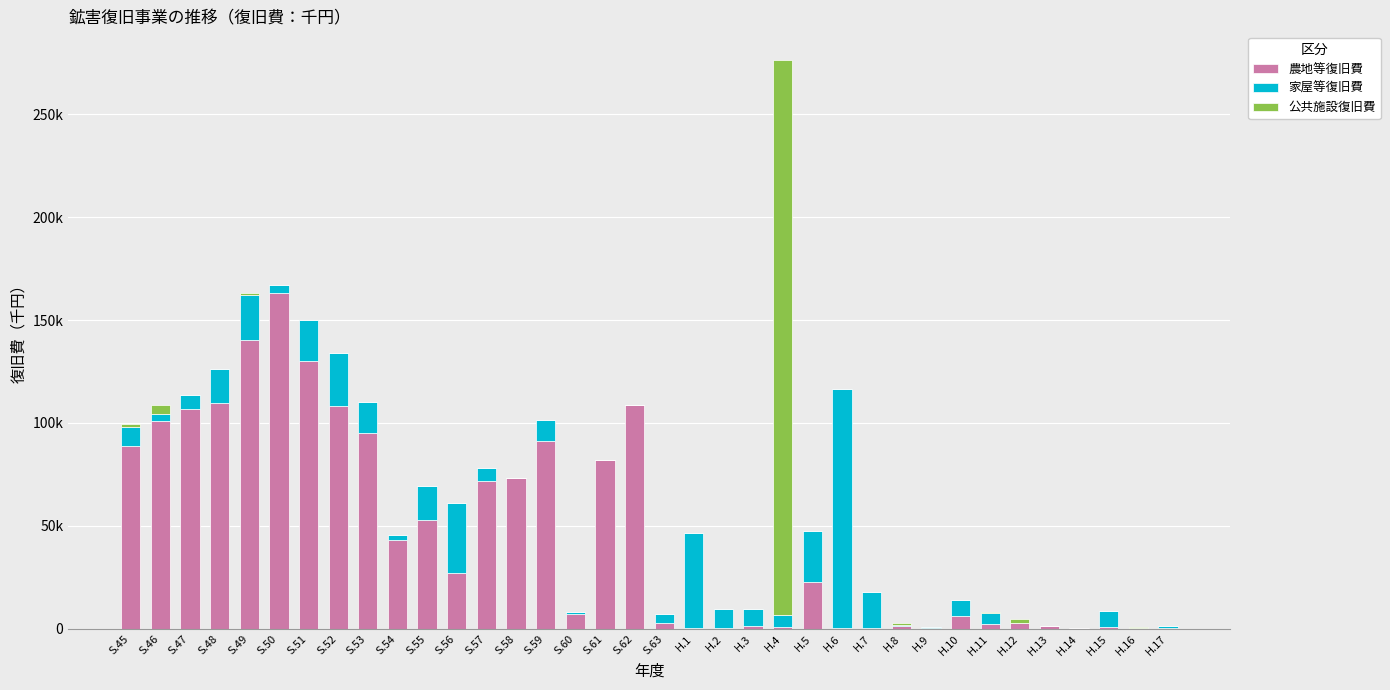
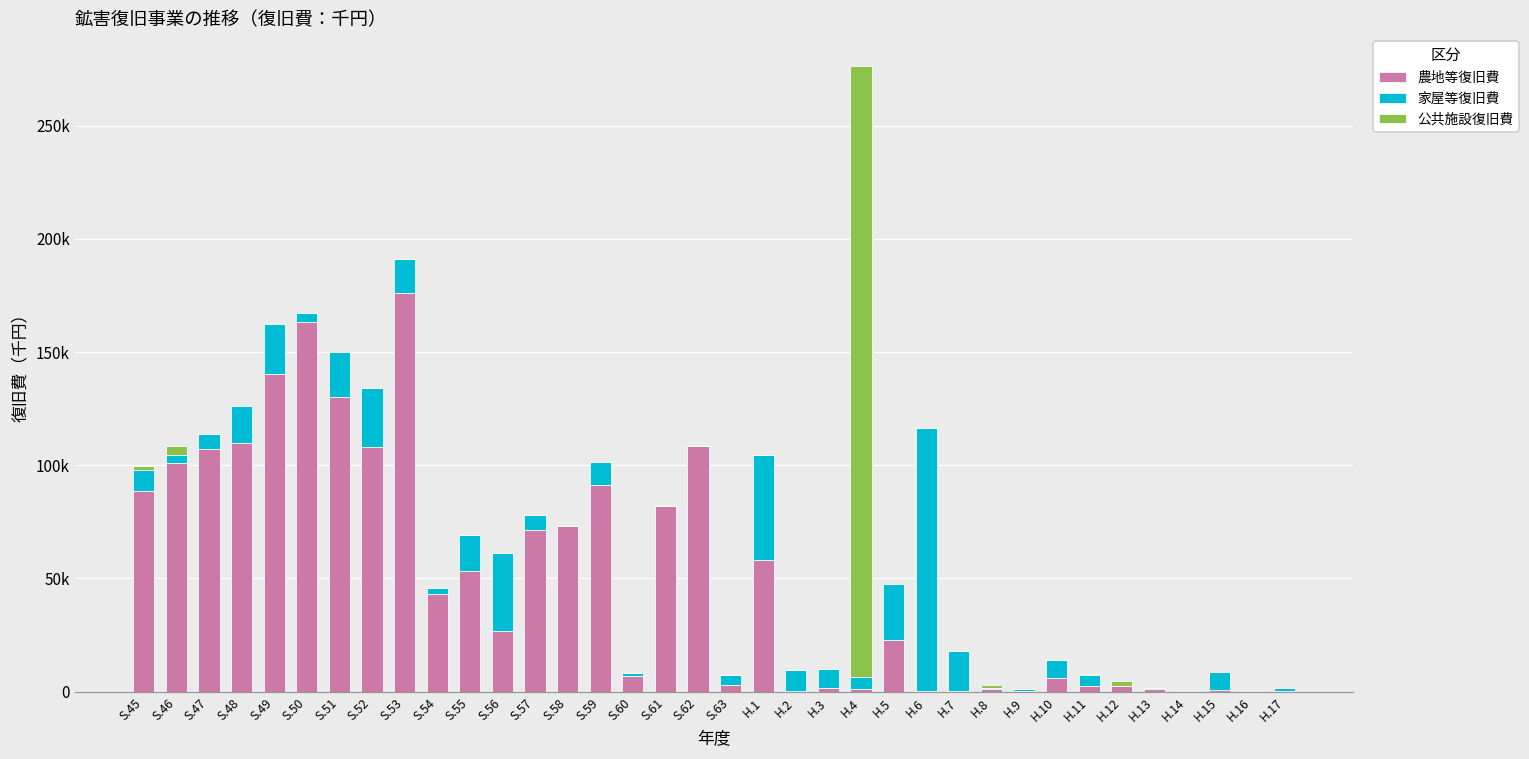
農地等復旧費, S.53: 95000 -> 176000
農地等復旧費, H.1: 0 -> 58000
